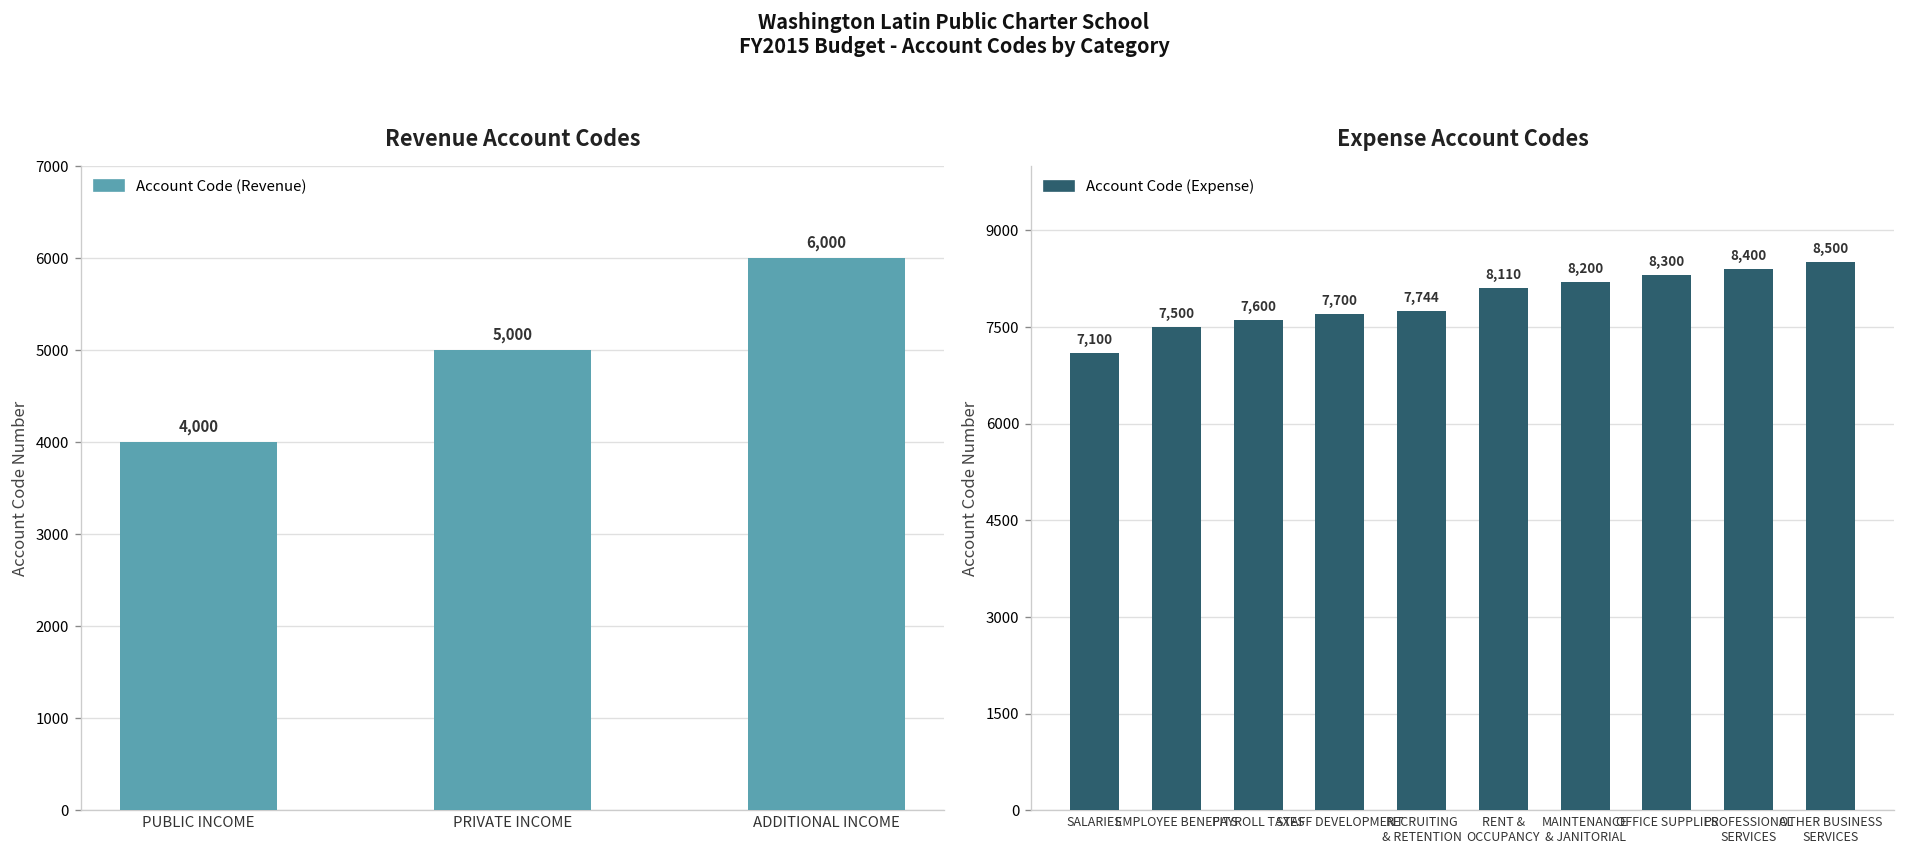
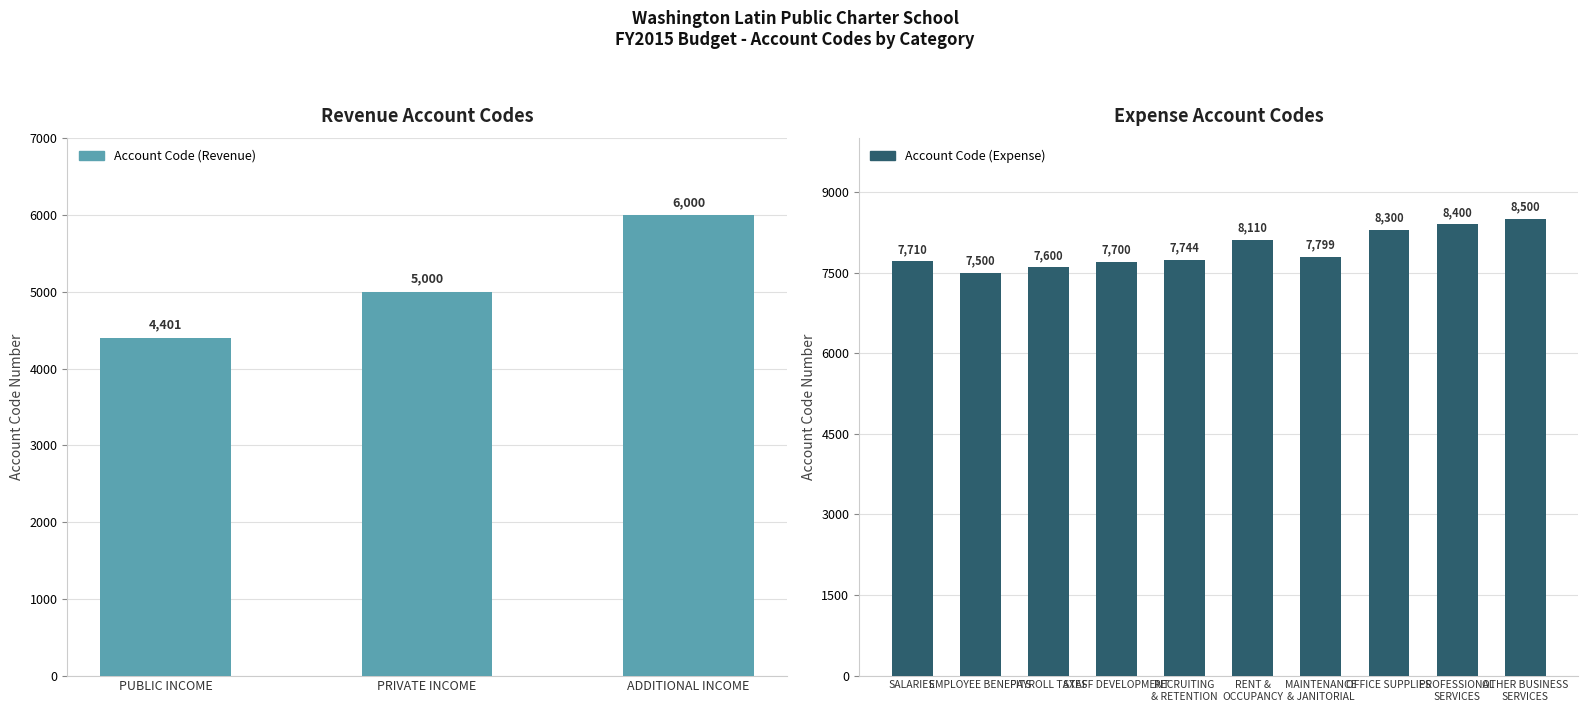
Revenue Account Codes, PUBLIC INCOME: 4,000 -> 4,401
Expense Account Codes, SALARIES: 7,100 -> 7,710
Expense Account Codes, MAINTENANCE & JANITORIAL: 8,200 -> 7,799
